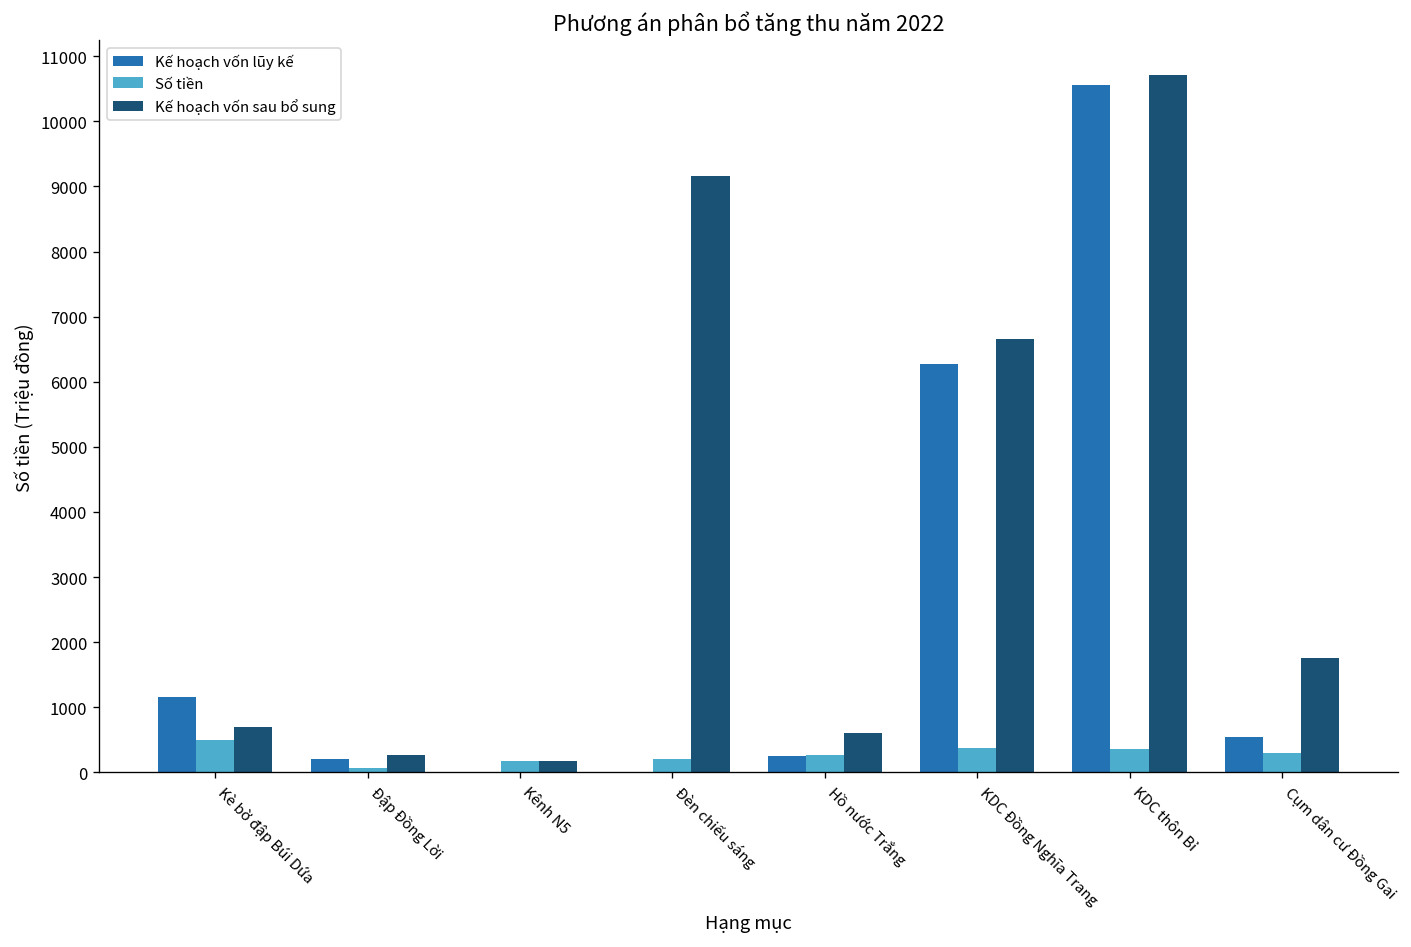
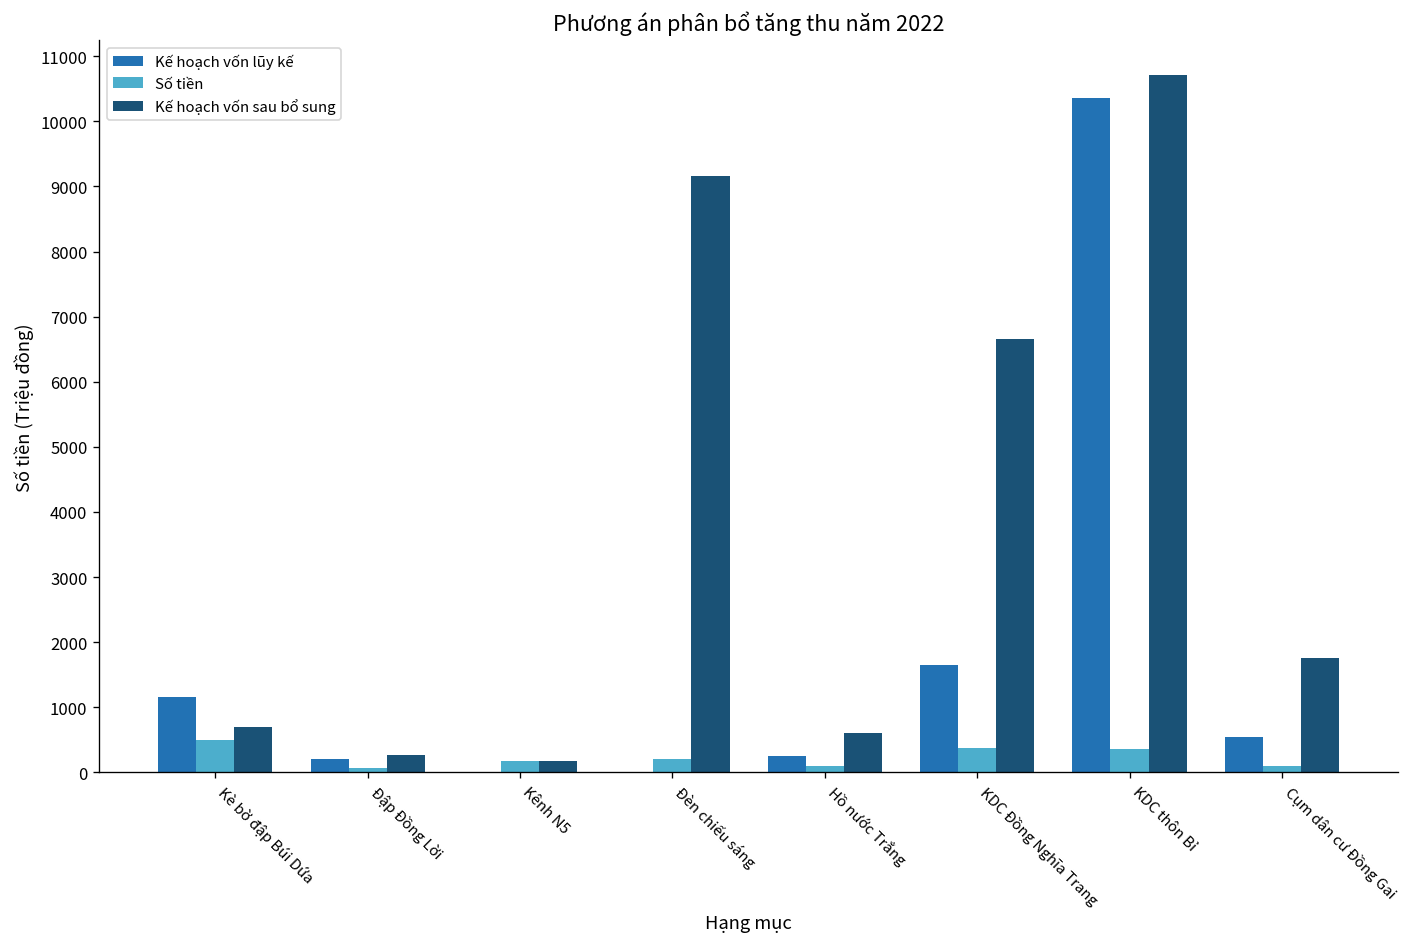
Số tiền, Hồ nước Trắng: 300 -> 100
Kế hoạch vốn lũy kế, KDC Đồng Nghĩa Trang: 6300 -> 1700
Kế hoạch vốn lũy kế, KDC thôn Bỉ: 10600 -> 10400
Số tiền, Cụm dân cư Đồng Gai: 300 -> 100
